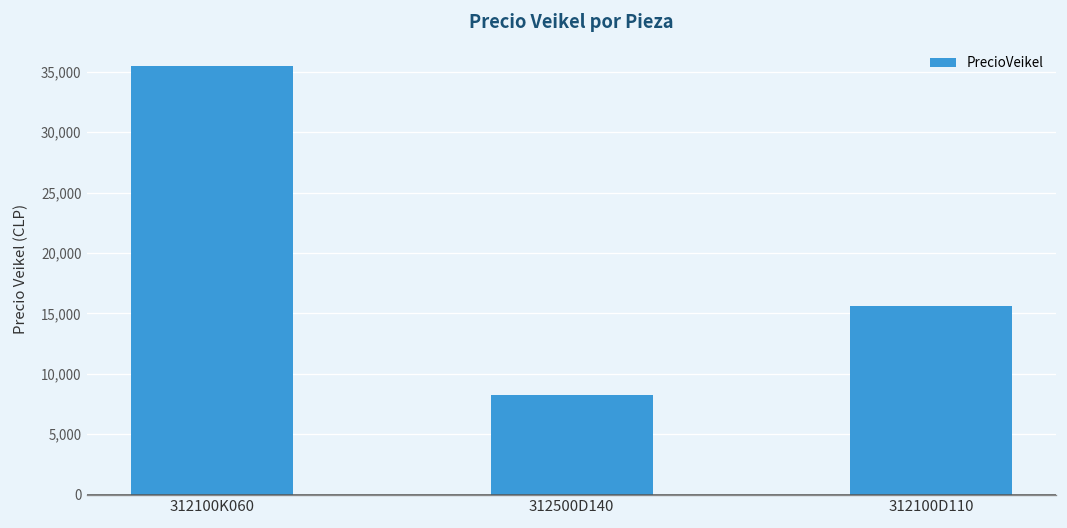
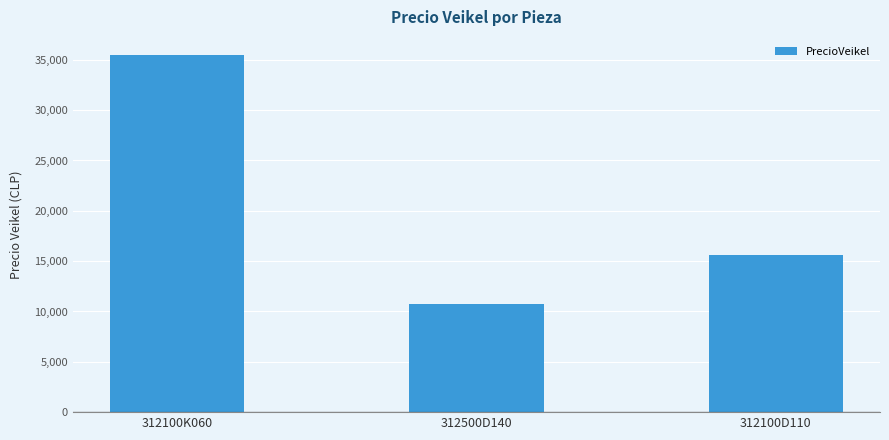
312500D140: 8,200 -> 10,700
